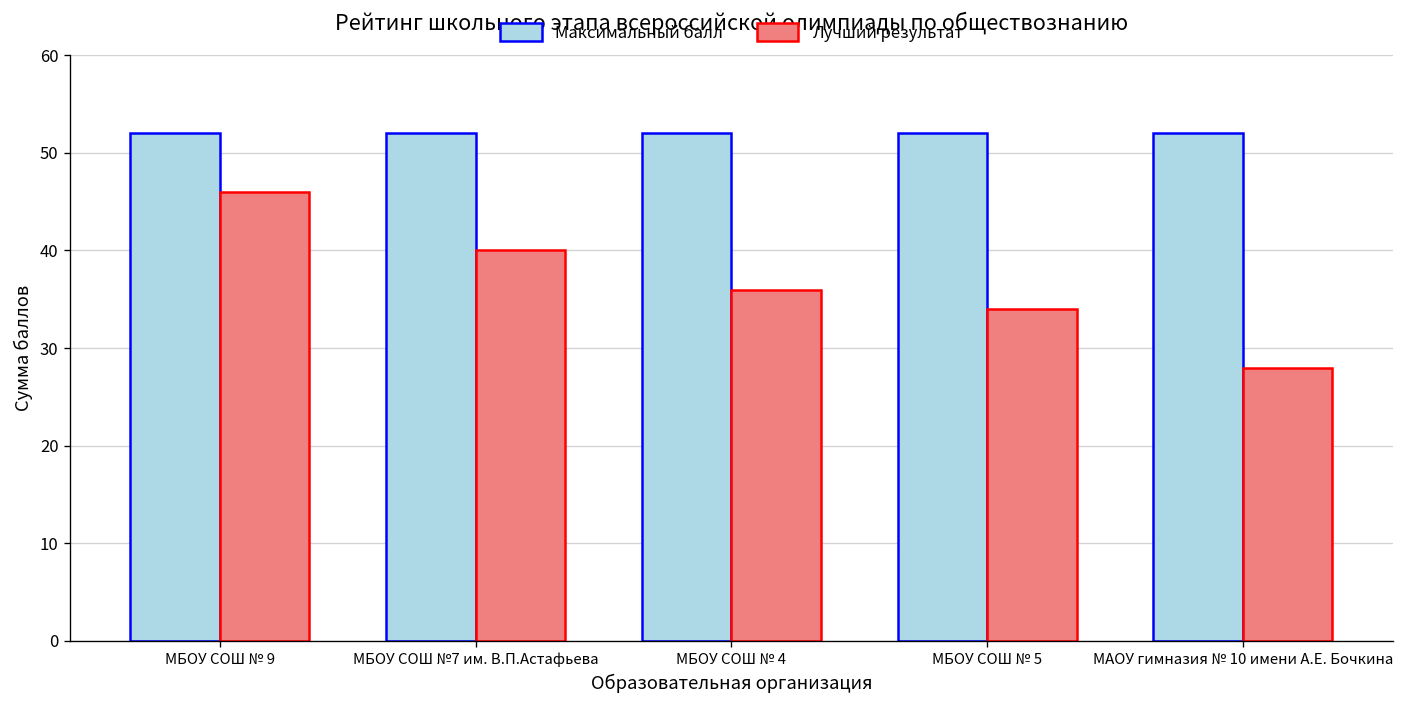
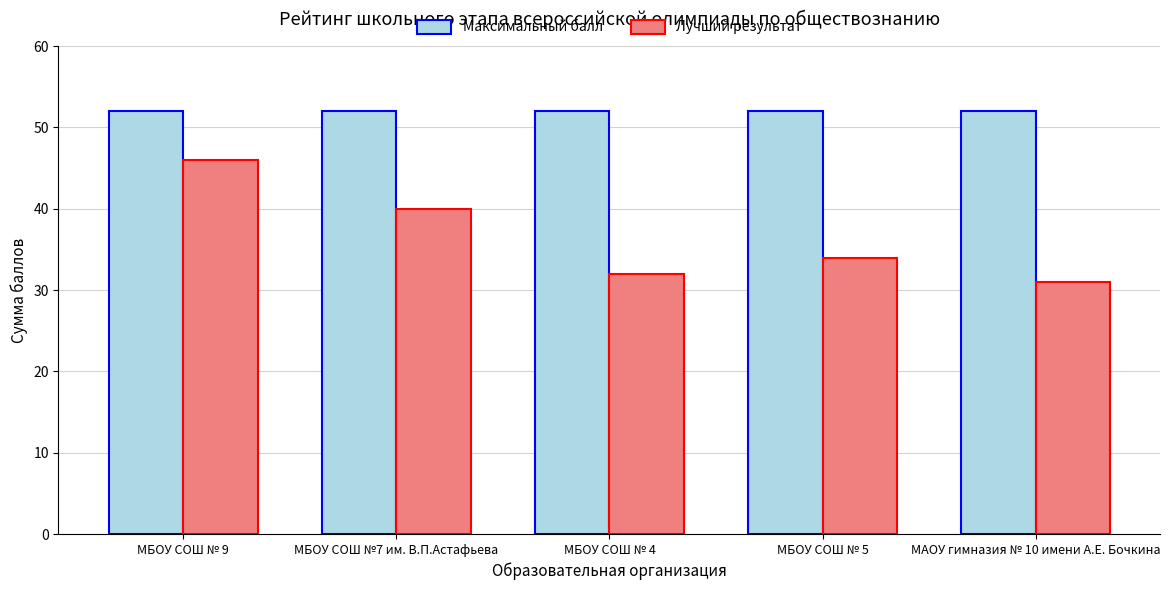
Лучший результат, МБОУ СОШ № 4: 36 -> 32
Лучший результат, МАОУ гимназия № 10 имени А.Е. Бочкина: 28 -> 31
